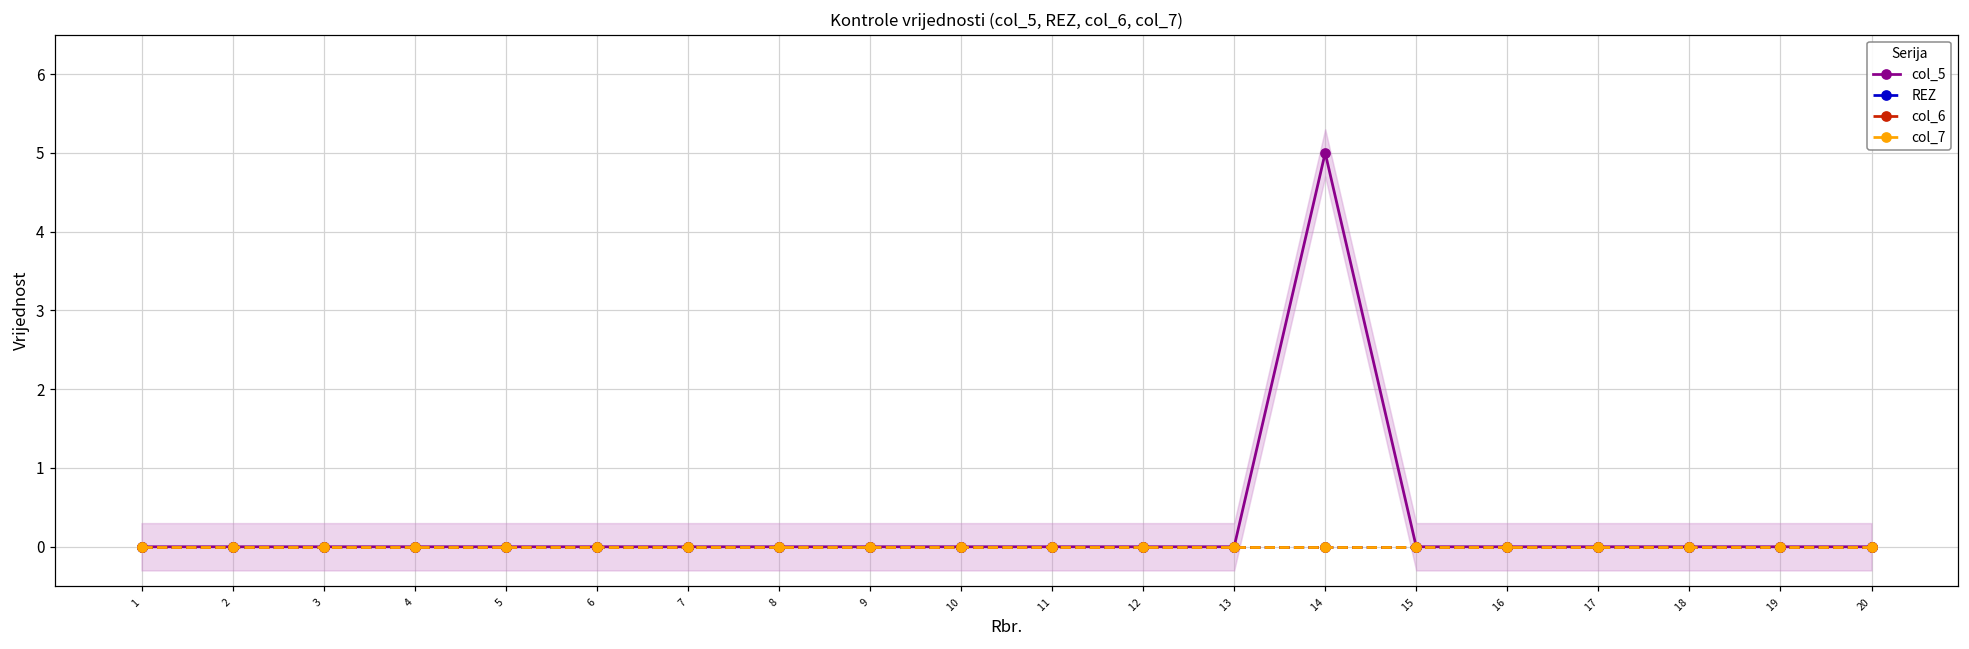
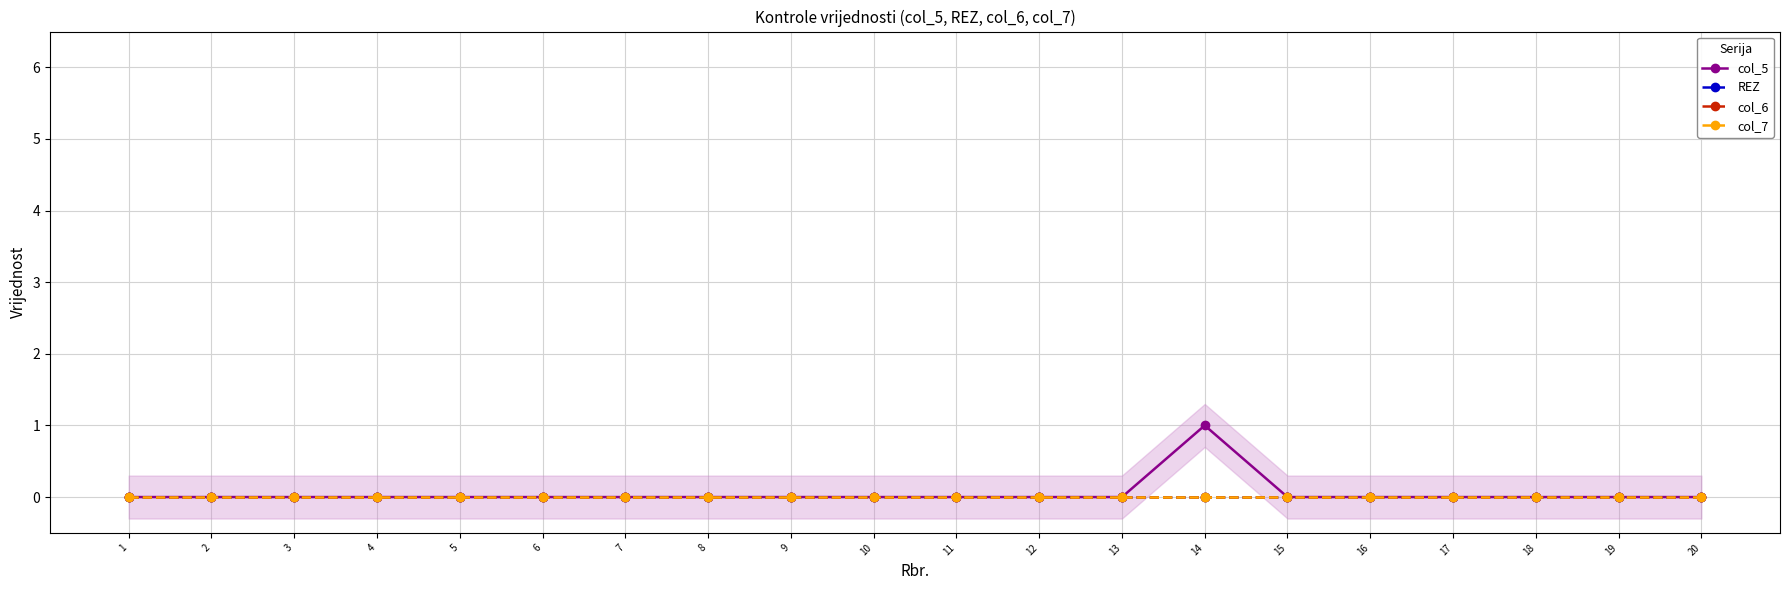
col_5, 14: 5 -> 1
